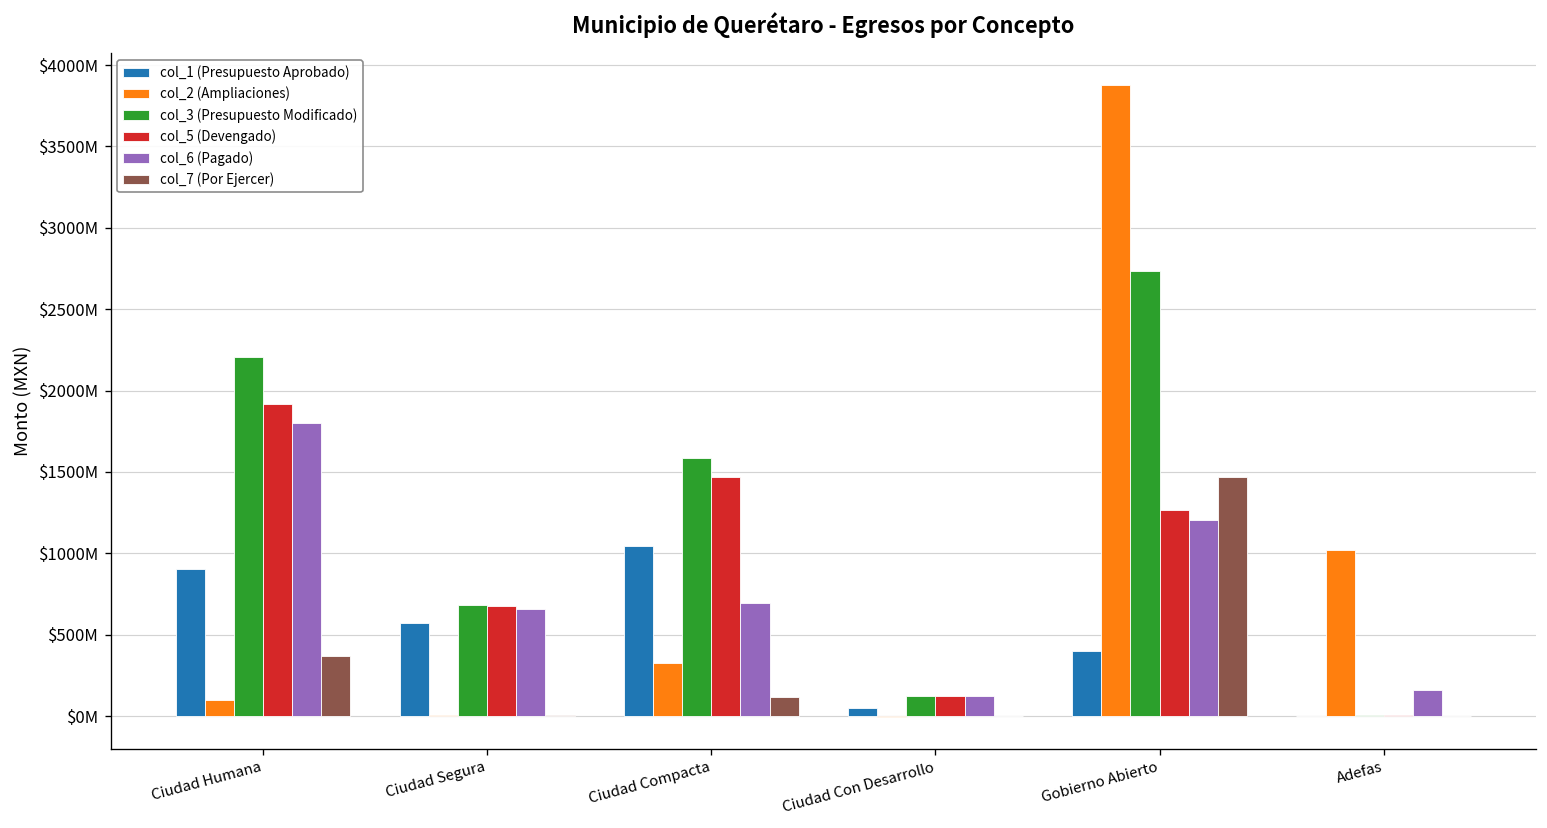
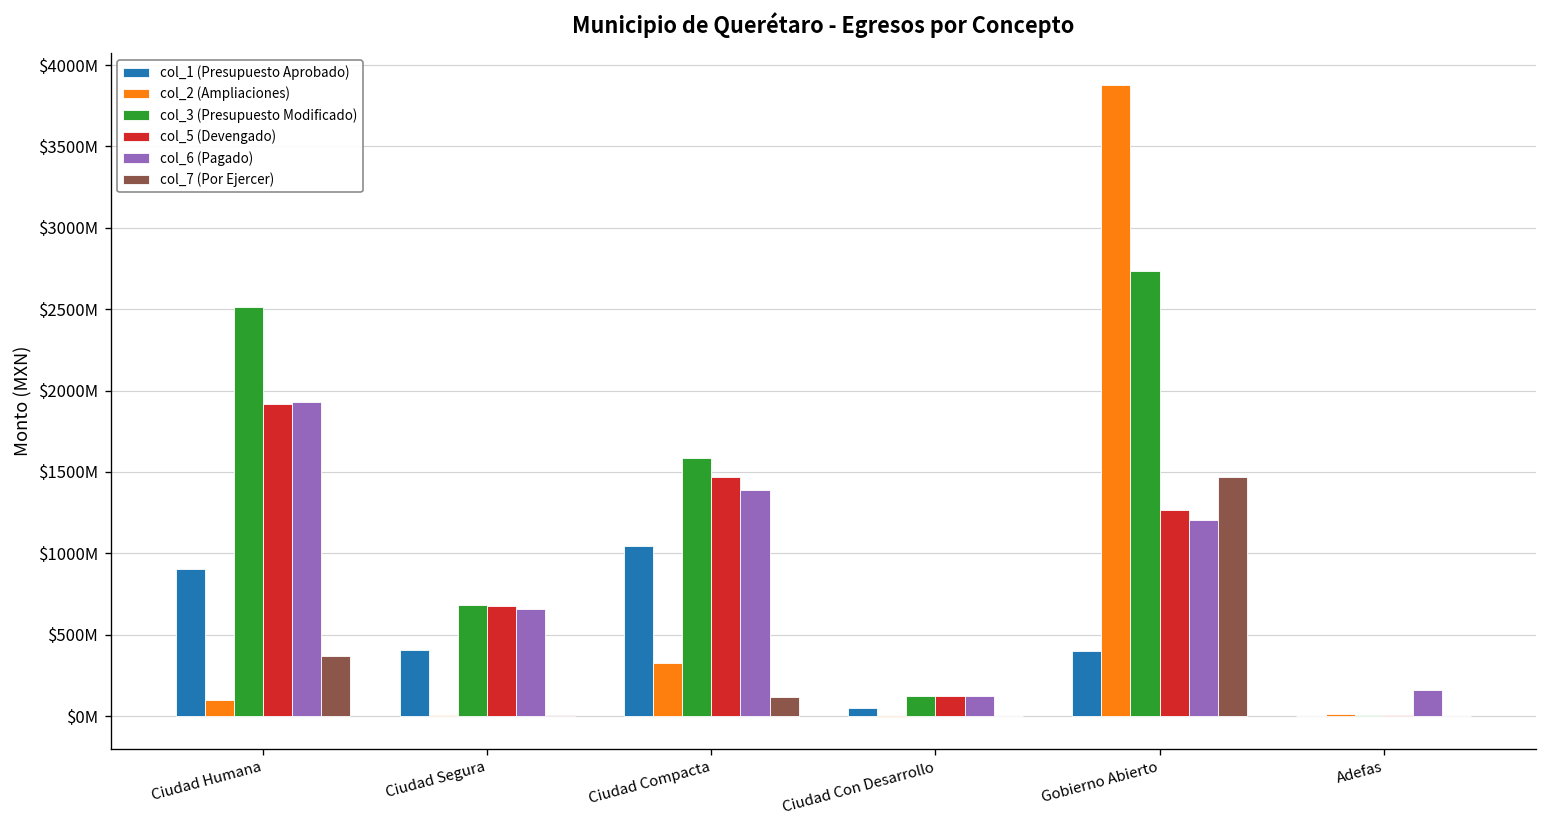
col_3 (Presupuesto Modificado), Ciudad Humana: $2200000000 -> $2510000000
col_6 (Pagado), Ciudad Humana: $1800000000 -> $1930000000
col_1 (Presupuesto Aprobado), Ciudad Segura: $570000000 -> $400000000
col_6 (Pagado), Ciudad Compacta: $700000000 -> $1390000000
col_2 (Ampliaciones), Adefas: $1020000000 -> $10000000
